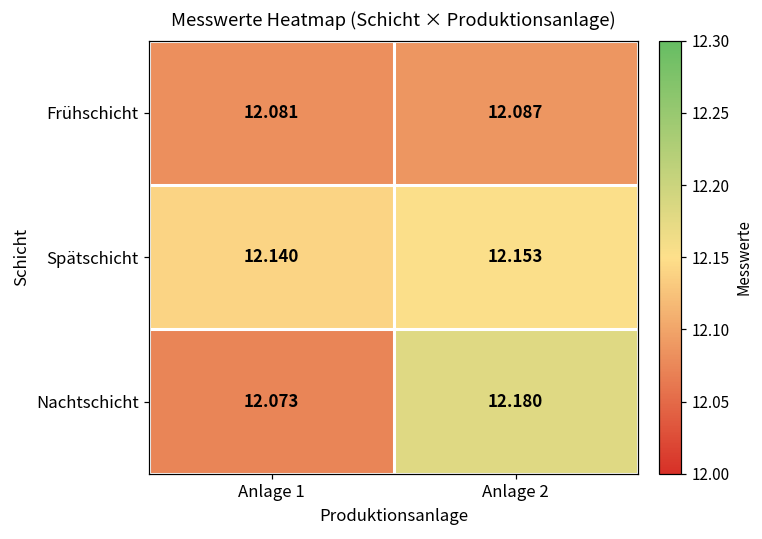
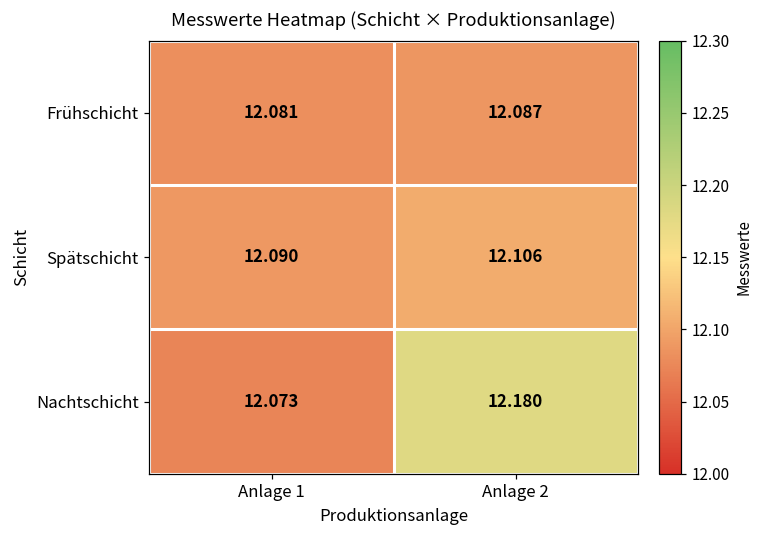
Spätschicht, Anlage 1: 12.140 -> 12.090
Spätschicht, Anlage 2: 12.153 -> 12.106
